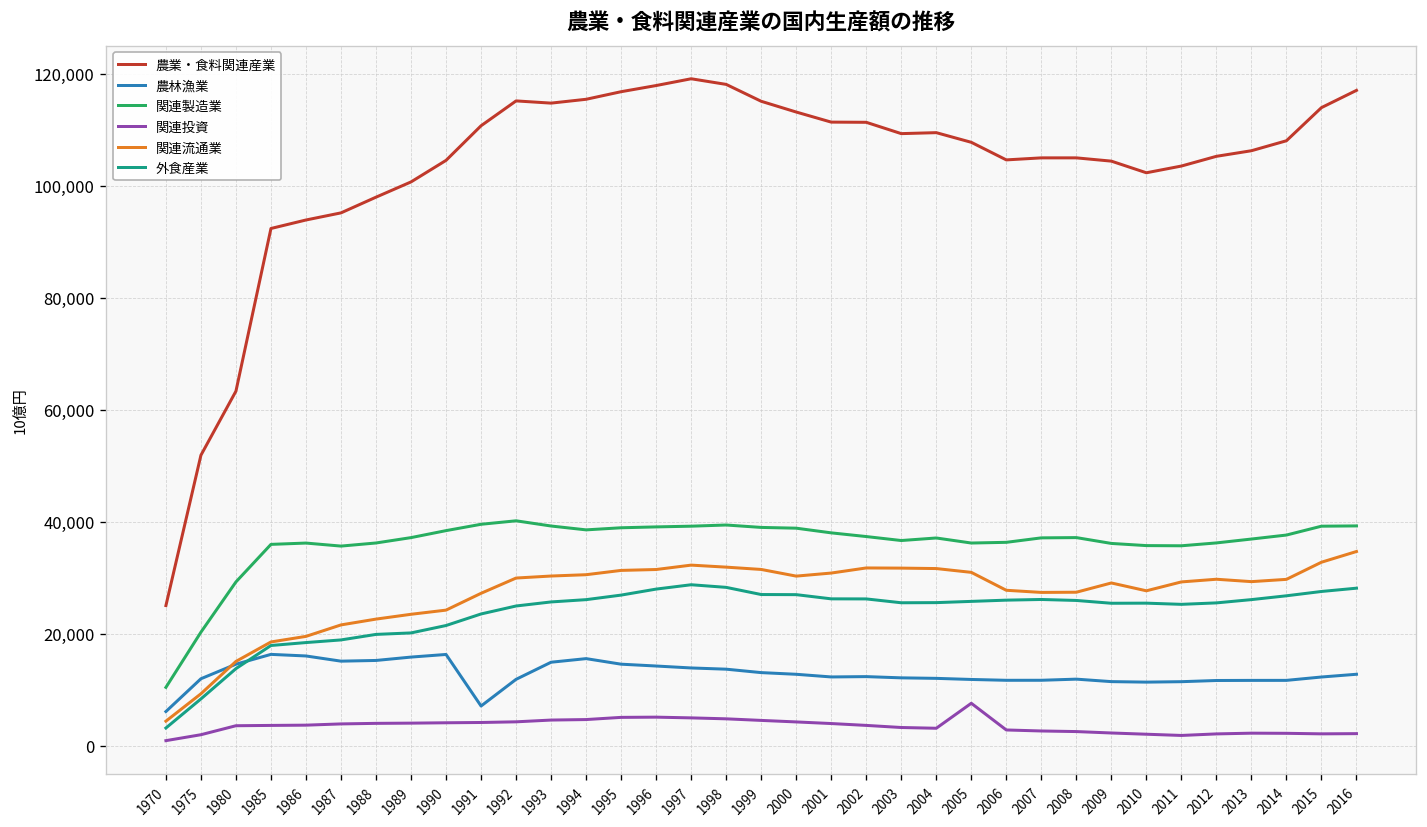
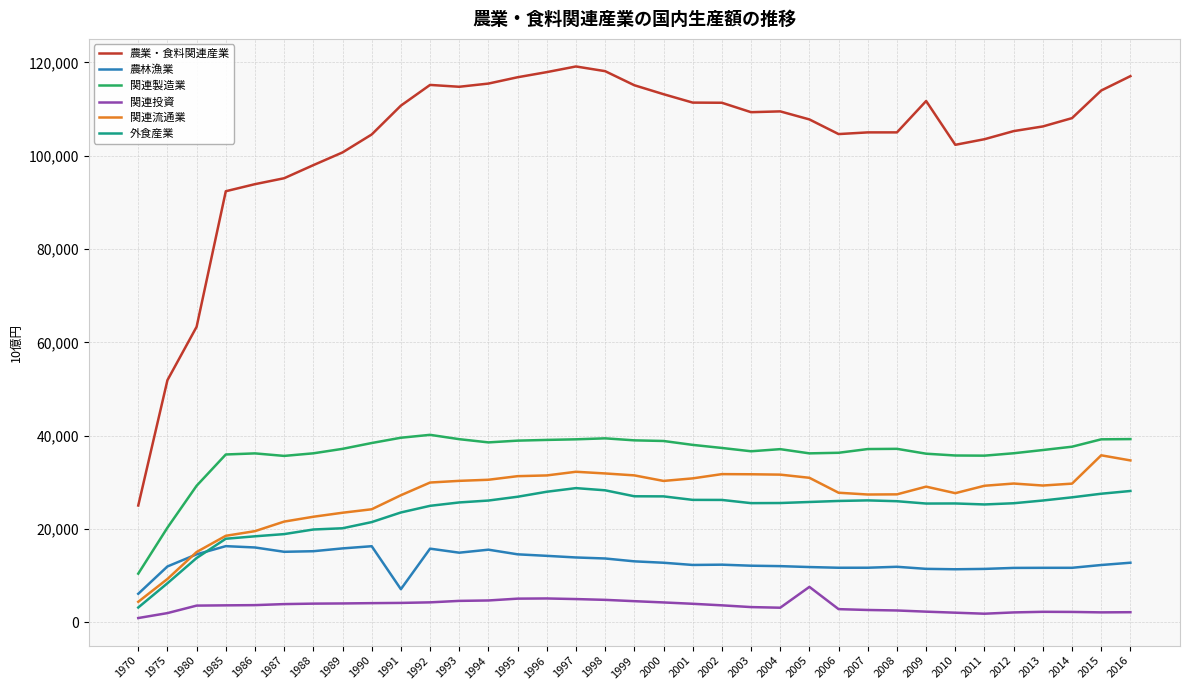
農林漁業, 1992: 12,000 -> 16,000
農業・食料関連産業, 2009: 104,000 -> 112,000
関連流通業, 2015: 33,000 -> 36,000
